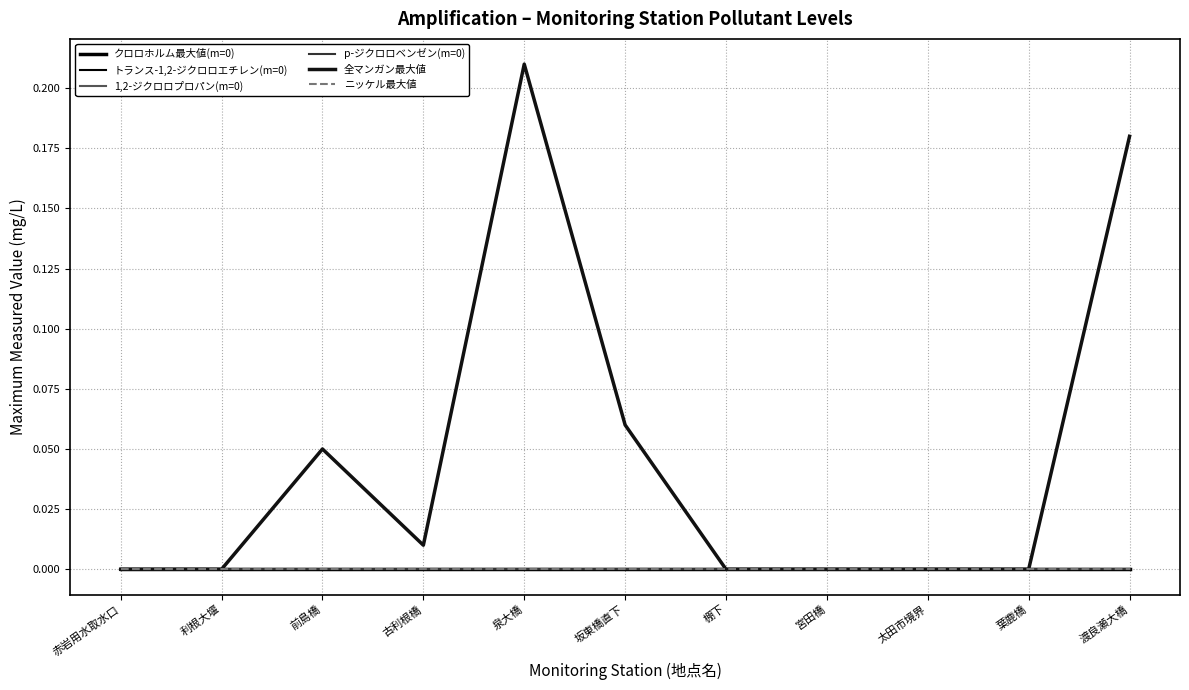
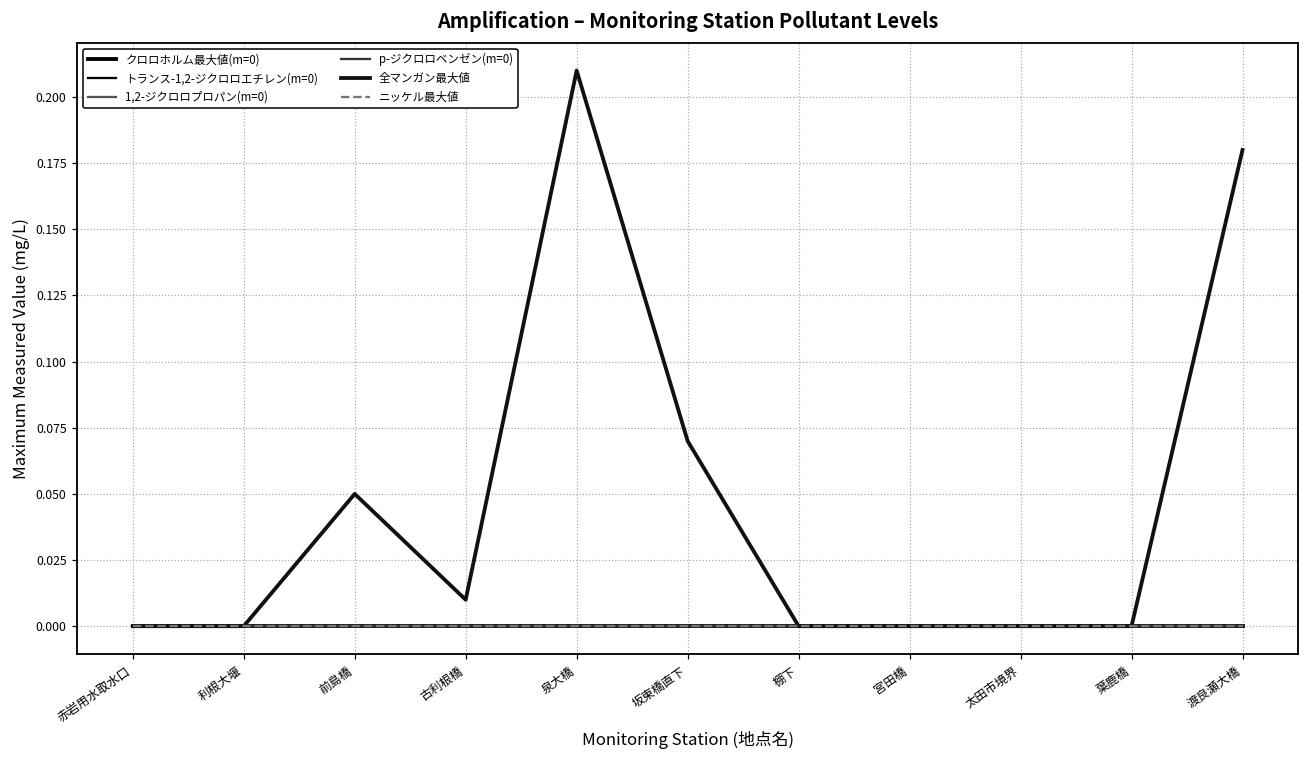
全マンガン最大値, 坂東橋直下: 0.06 -> 0.07
